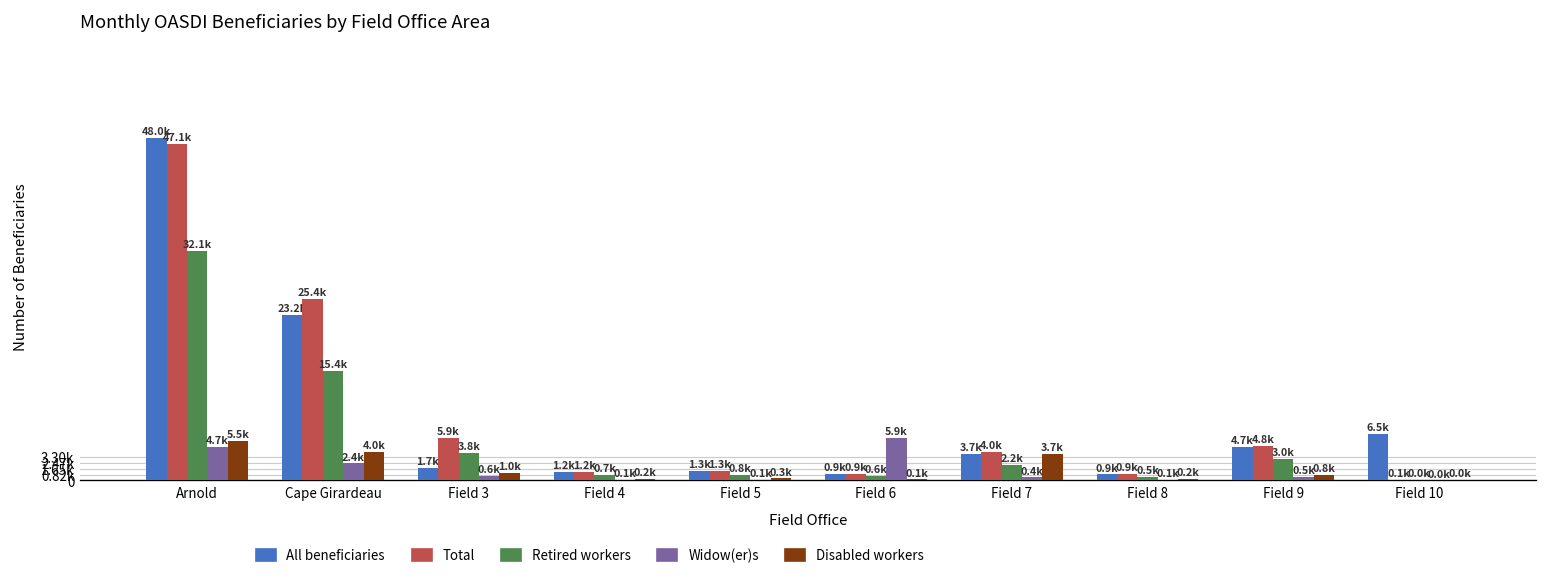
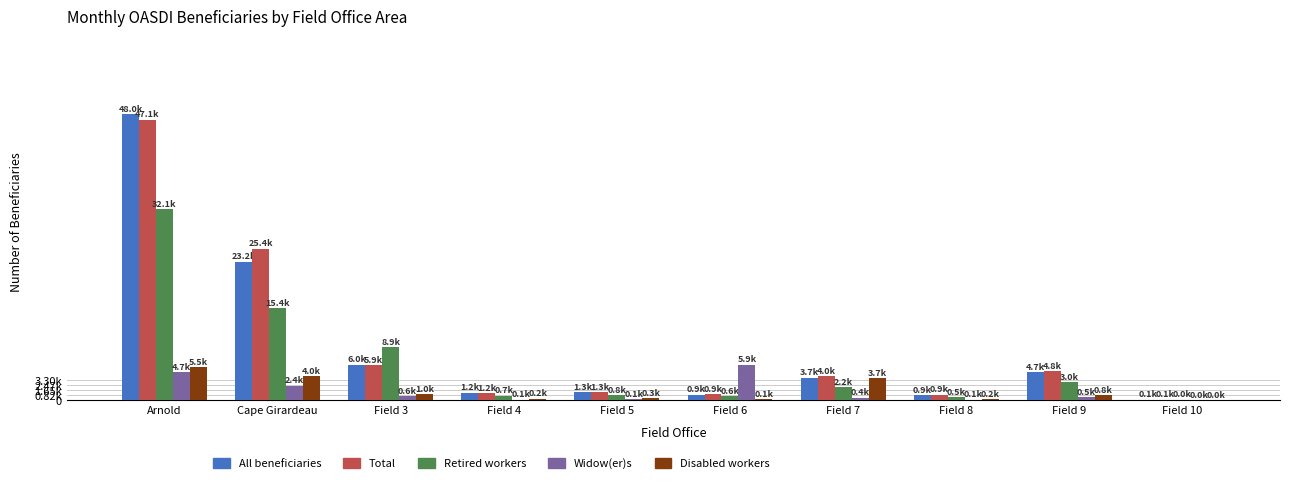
All beneficiaries, Field 3: 1.7k -> 6.0k
Retired workers, Field 3: 3.8k -> 8.9k
All beneficiaries, Field 10: 6.5k -> 0.1k
